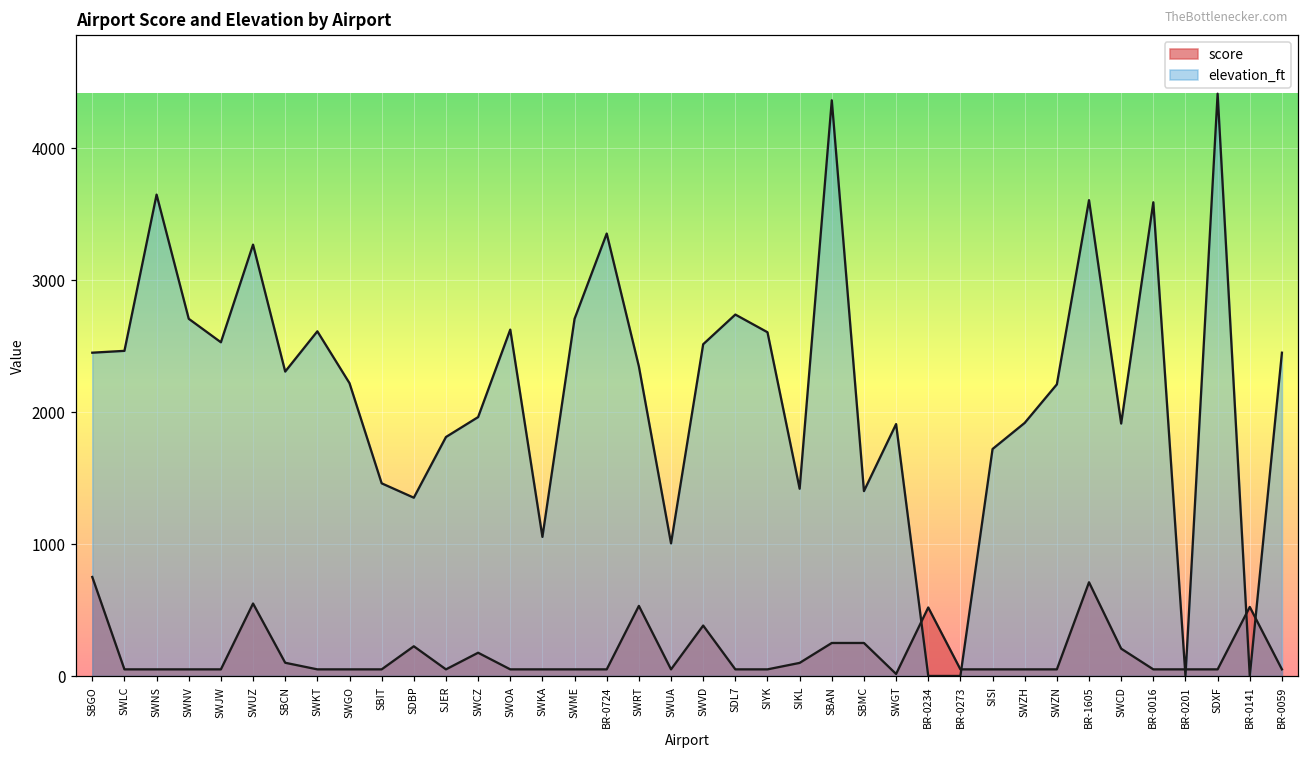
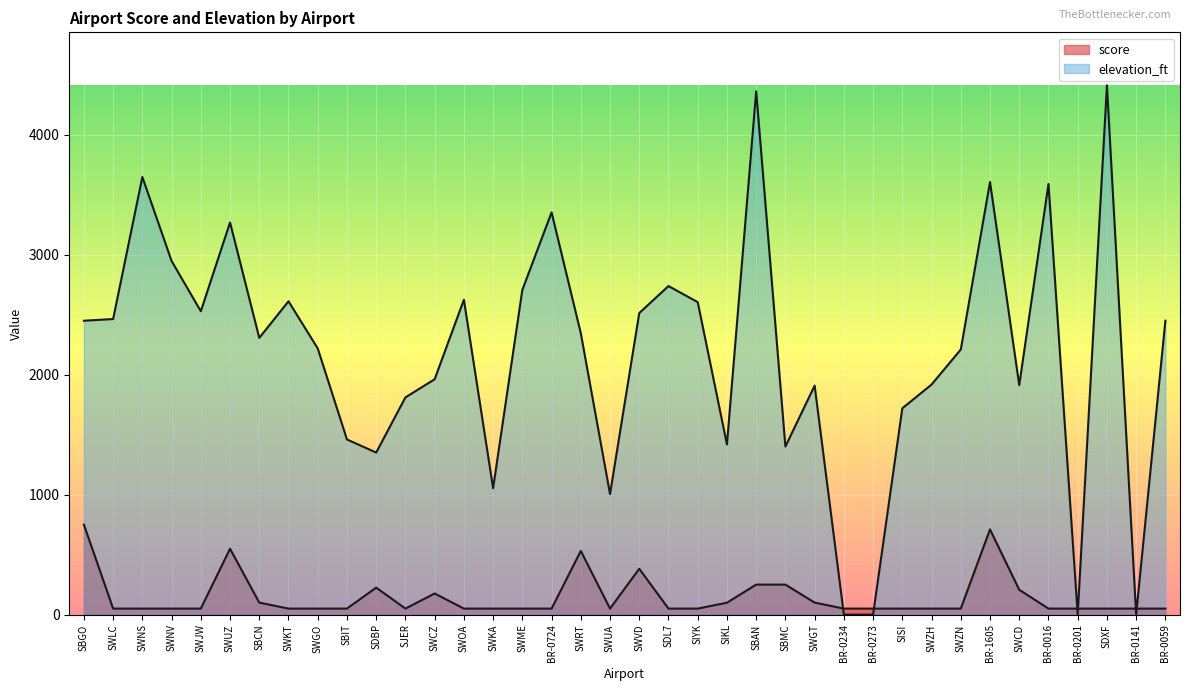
elevation_ft, SWNV: 2710 -> 2950
score, SWGT: 20 -> 100
score, BR-0234: 520 -> 50
score, BR-0141: 520 -> 50
